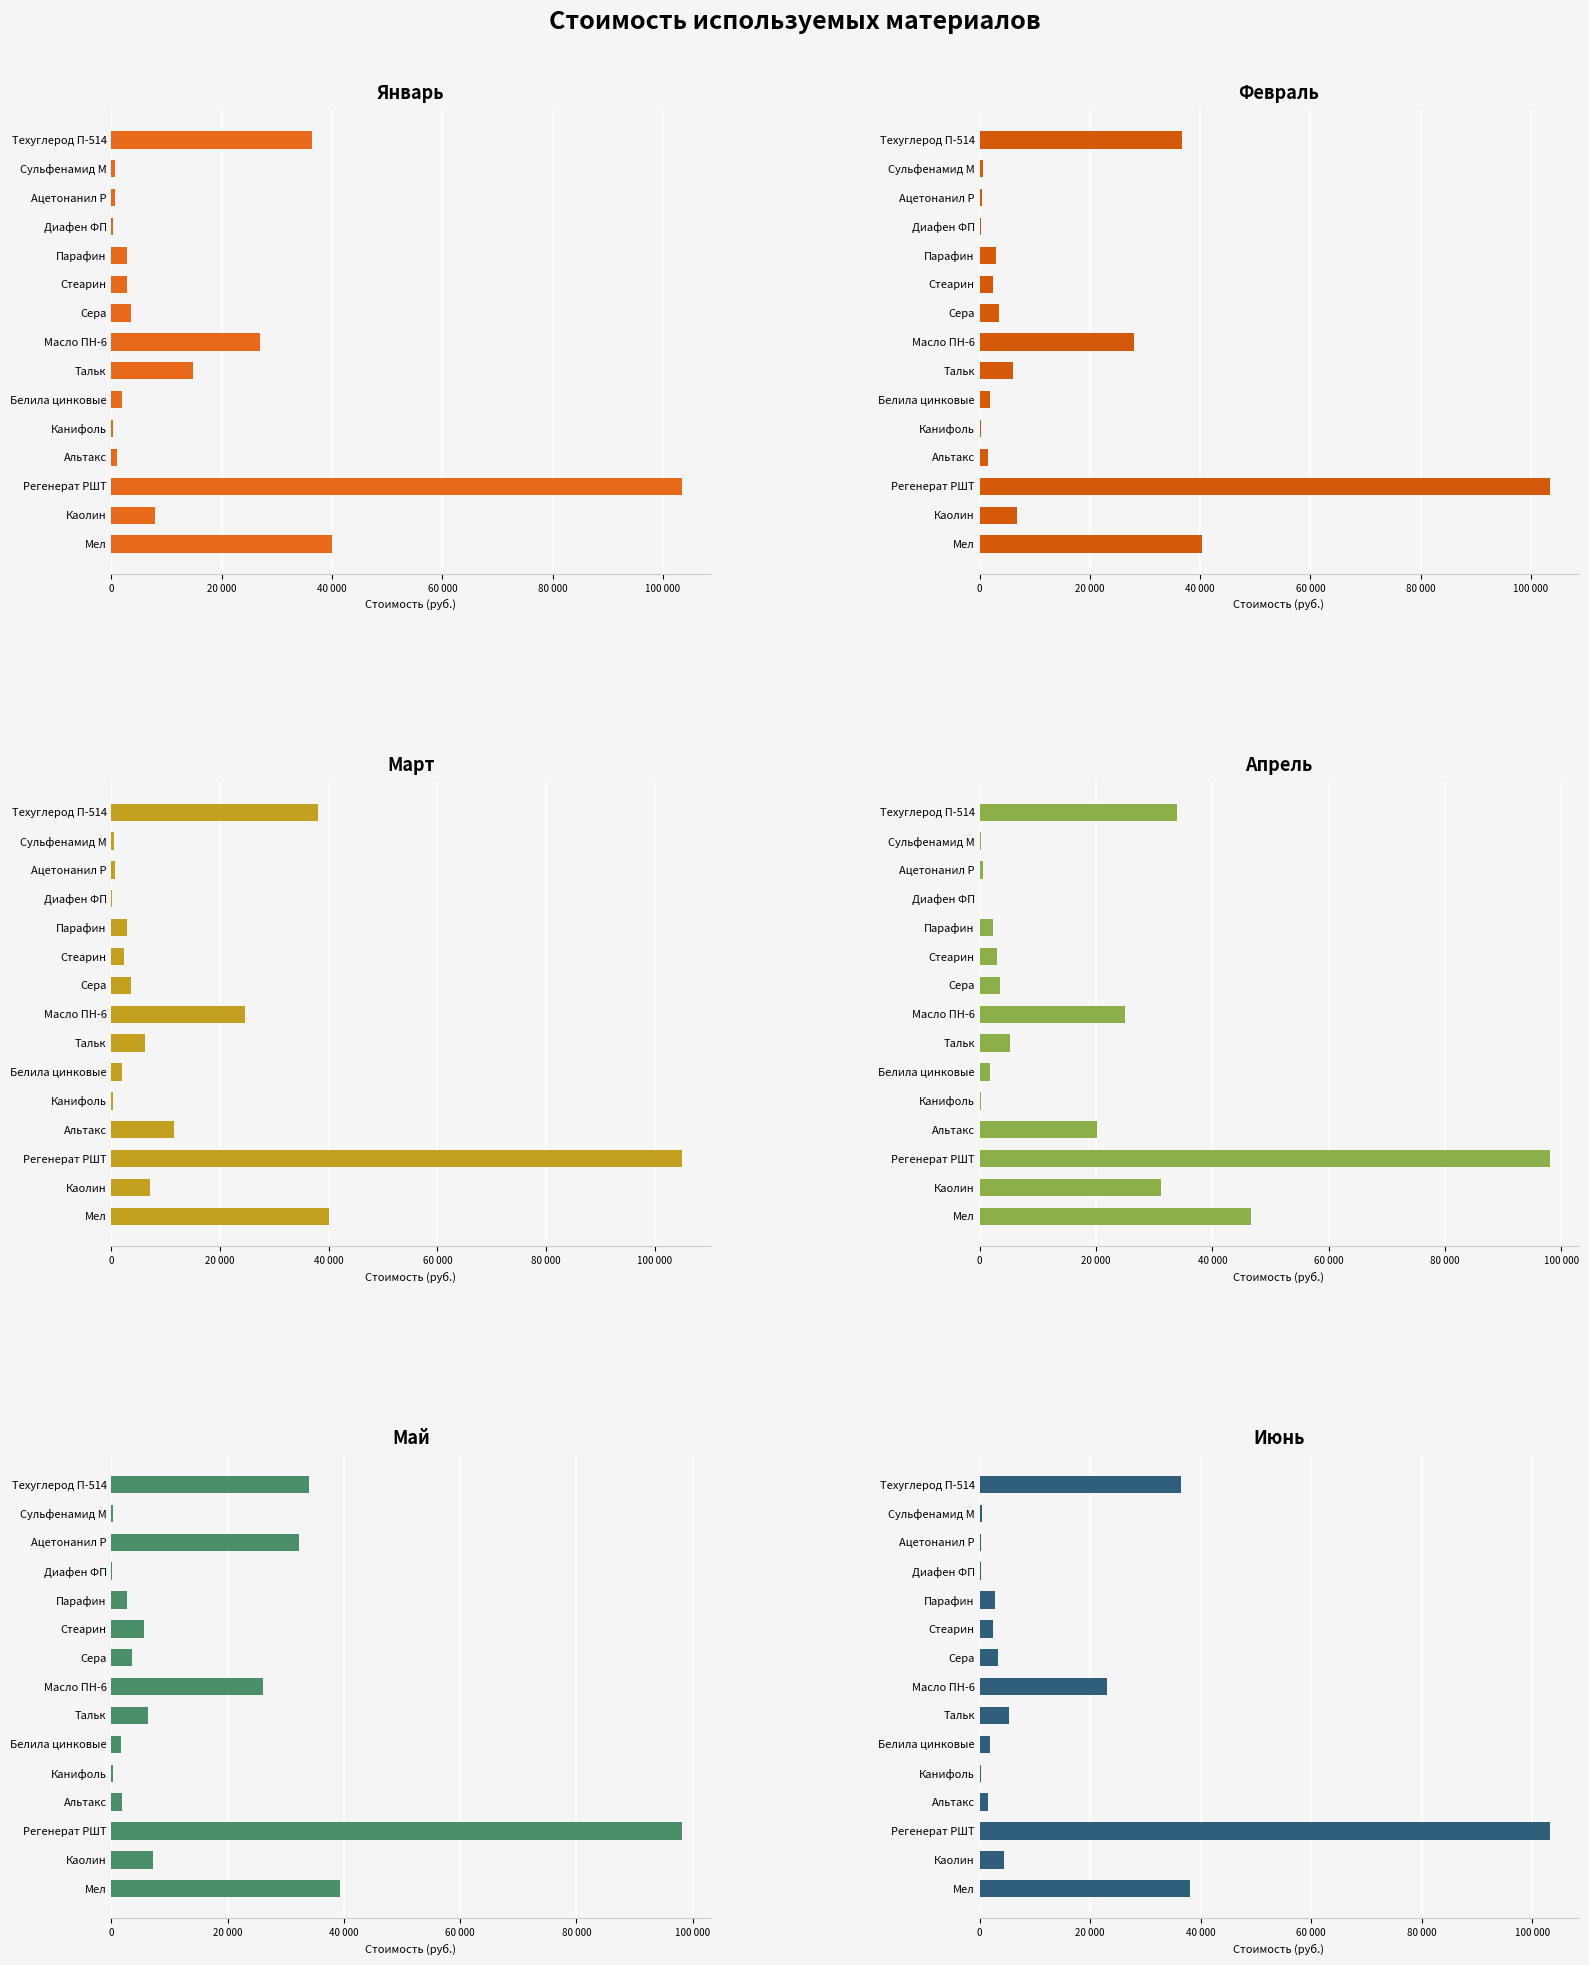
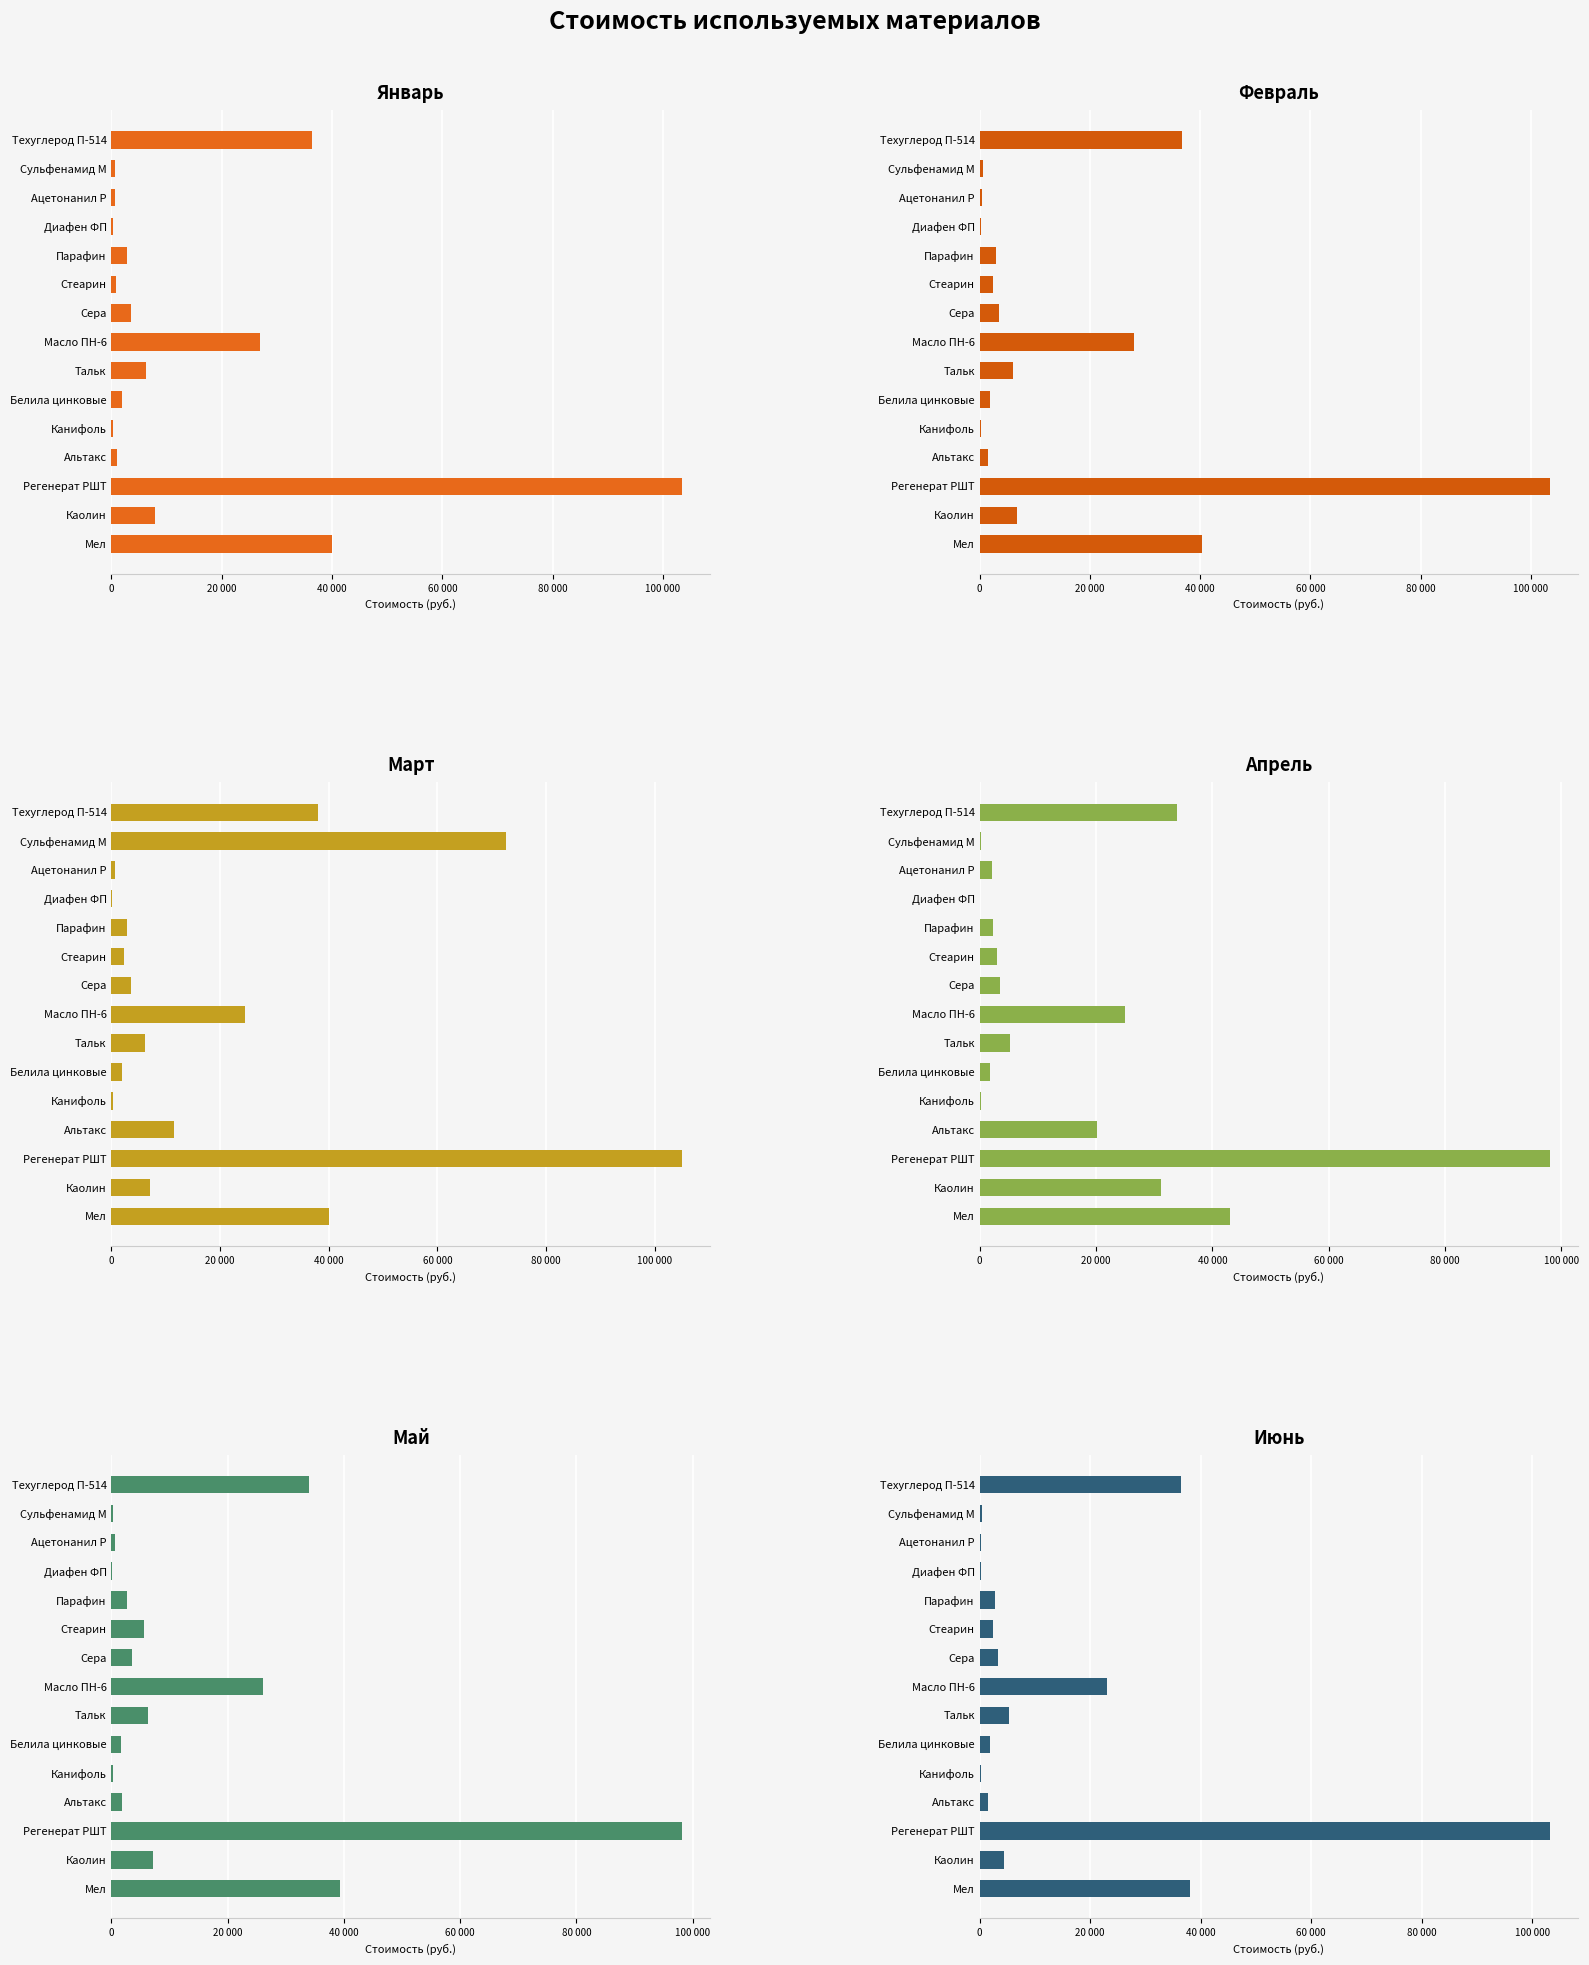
Январь, Стеарин: 3000 -> 1000
Январь, Тальк: 15000 -> 6000
Март, Сульфенамид М: 0 -> 73000
Апрель, Ацетонанил Р: 1000 -> 2000
Апрель, Мел: 47000 -> 43000
Май, Ацетонанил Р: 32000 -> 1000
